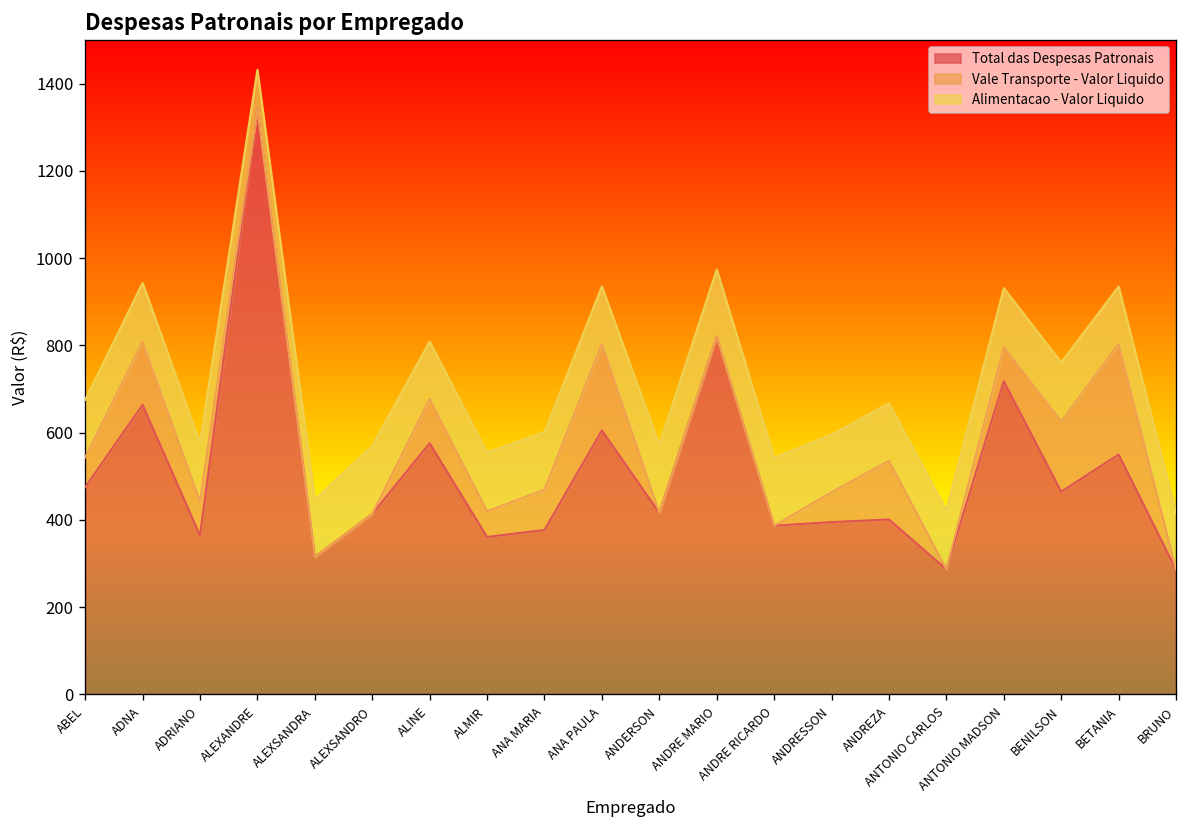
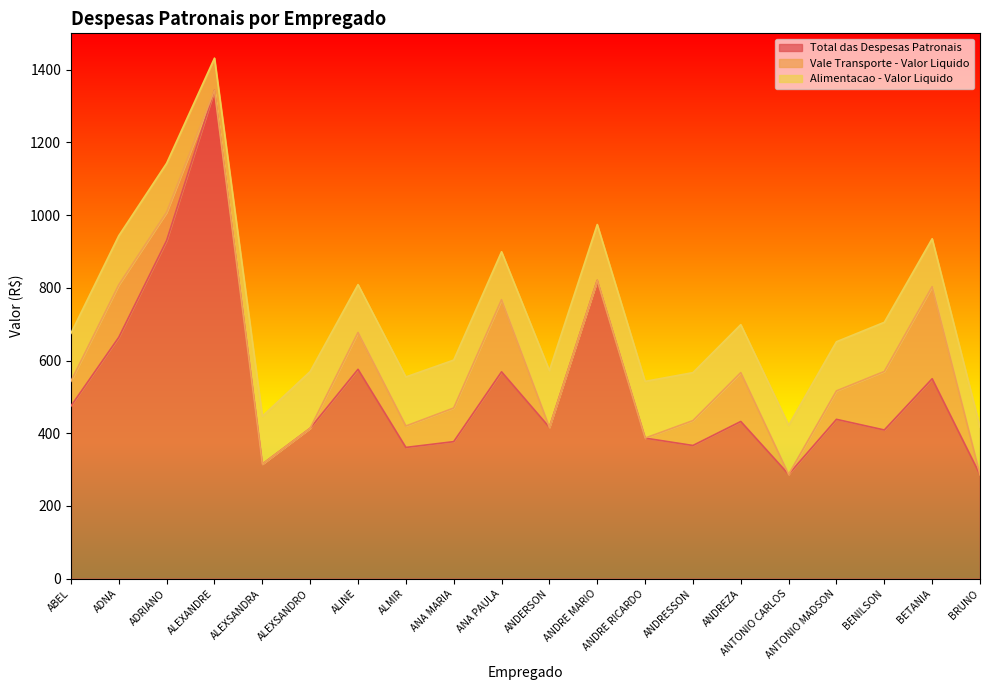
Total das Despesas Patronais, ADRIANO: 360 -> 930
Total das Despesas Patronais, ANA PAULA: 610 -> 570
Total das Despesas Patronais, ANDRESSON: 400 -> 370
Total das Despesas Patronais, ANDREZA: 400 -> 430
Total das Despesas Patronais, ANTONIO MADSON: 720 -> 440
Total das Despesas Patronais, BENILSON: 460 -> 410
